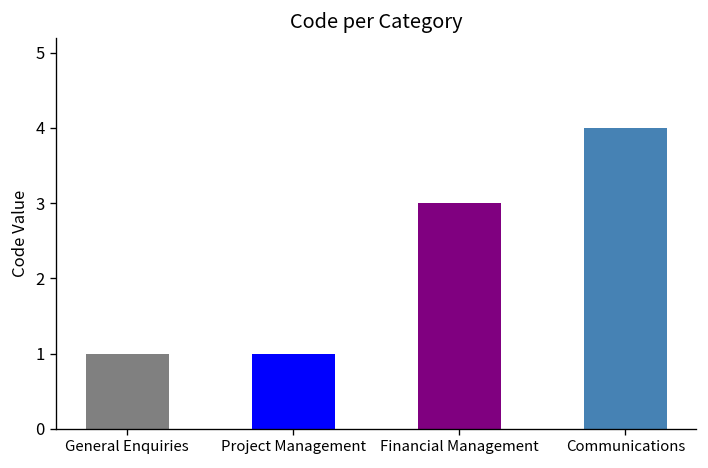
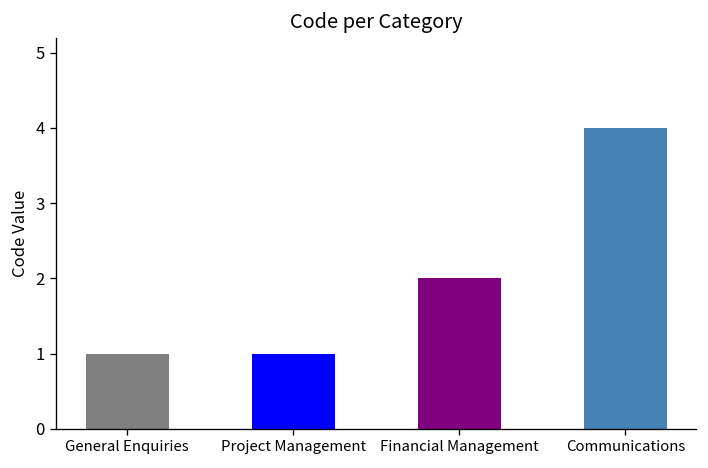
Financial Management: 3 -> 2
